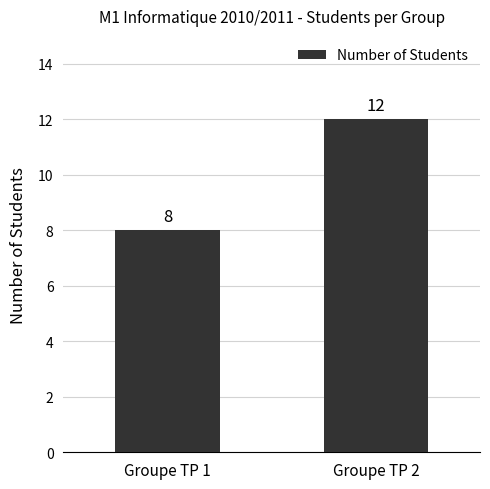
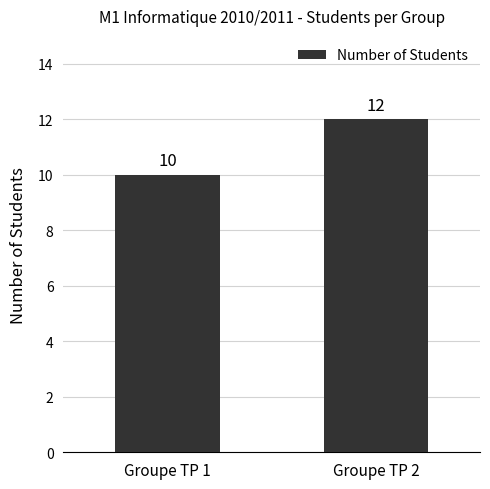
Groupe TP 1: 8 -> 10
